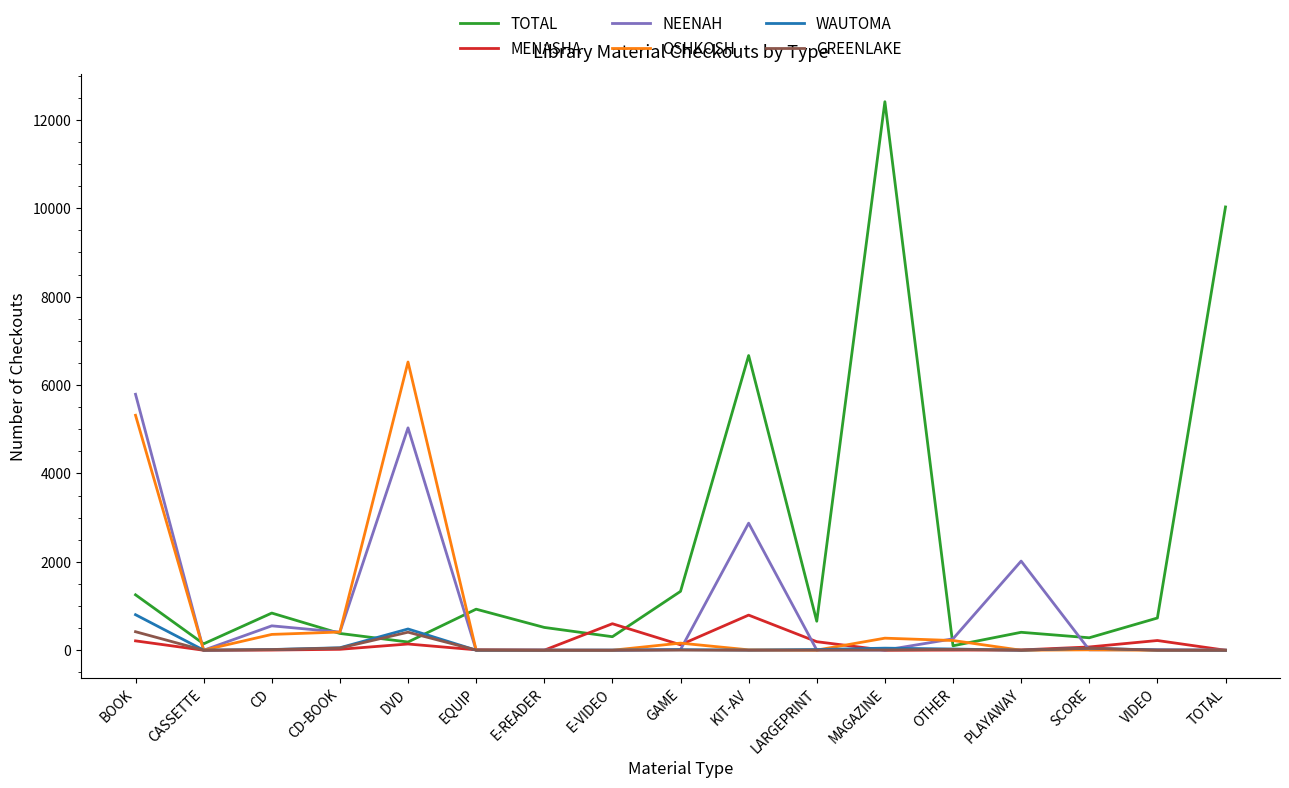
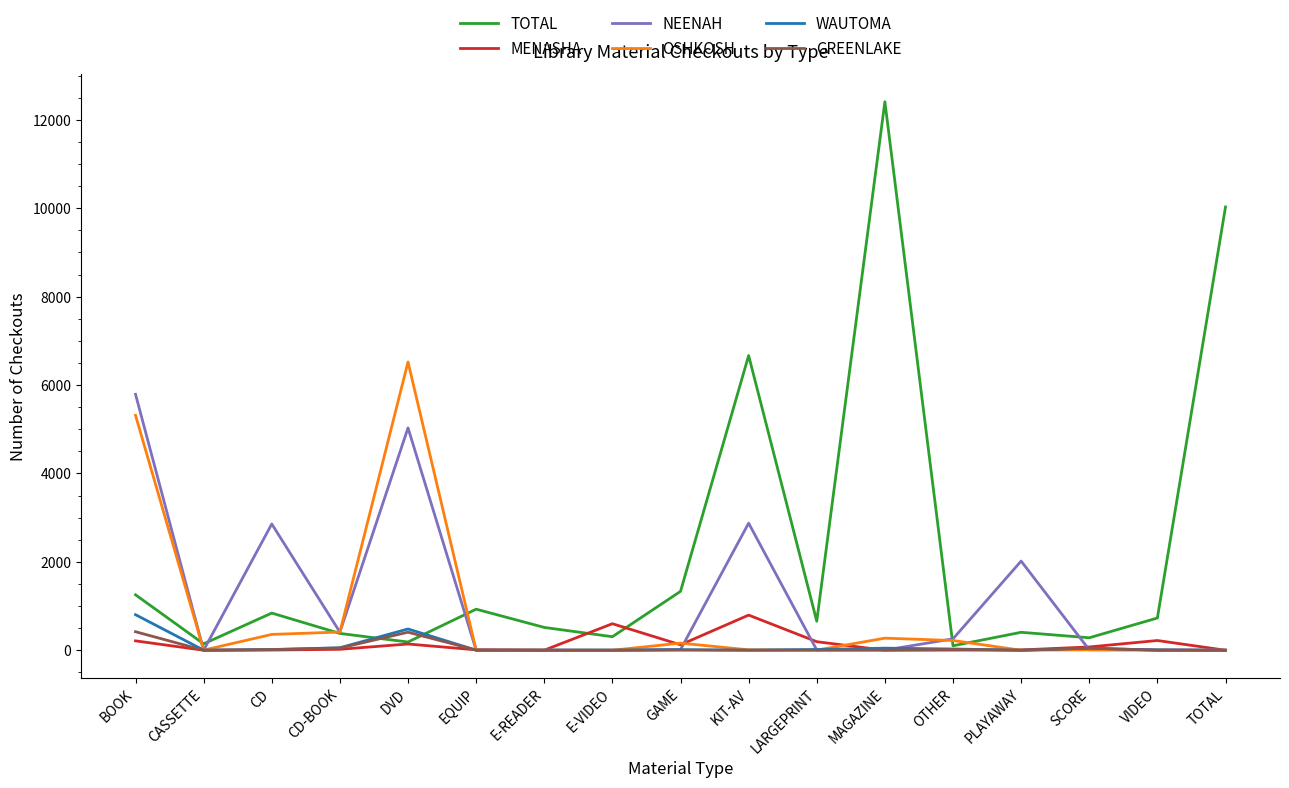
NEENAH, CD: 600 -> 2900
